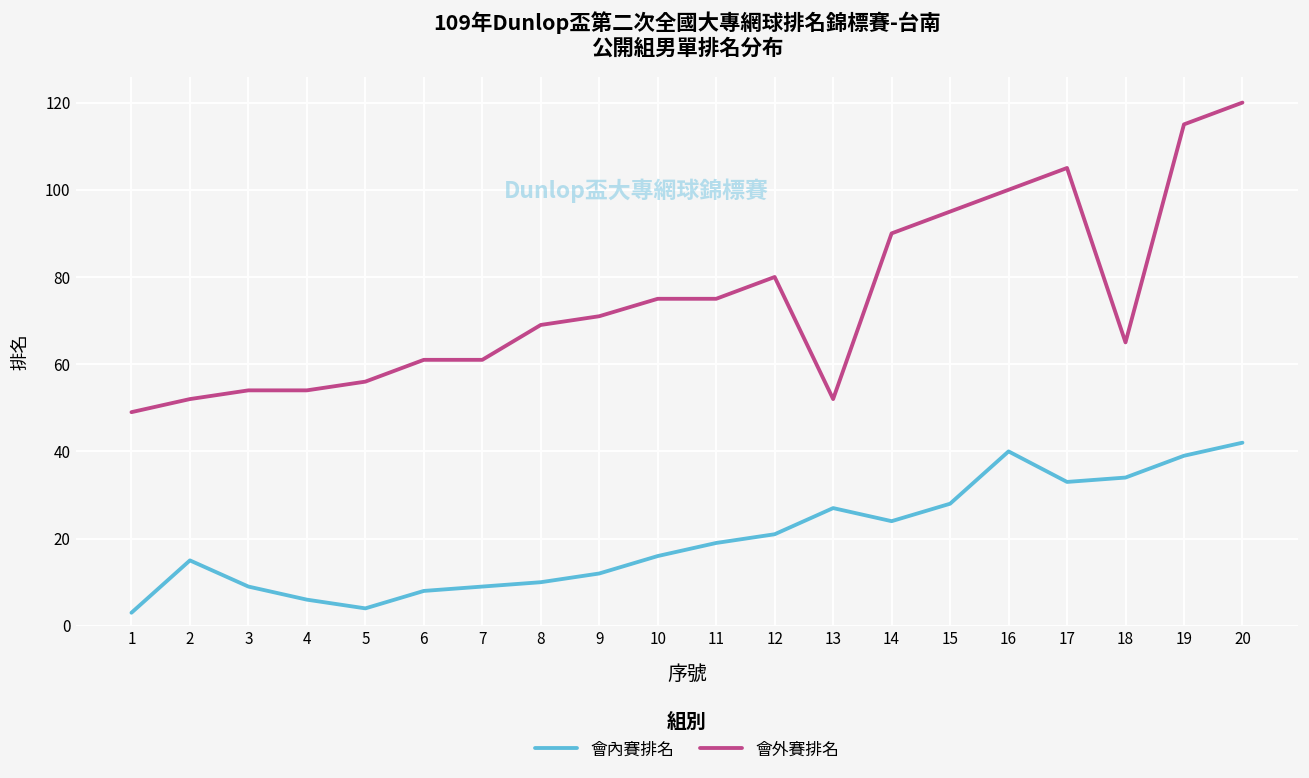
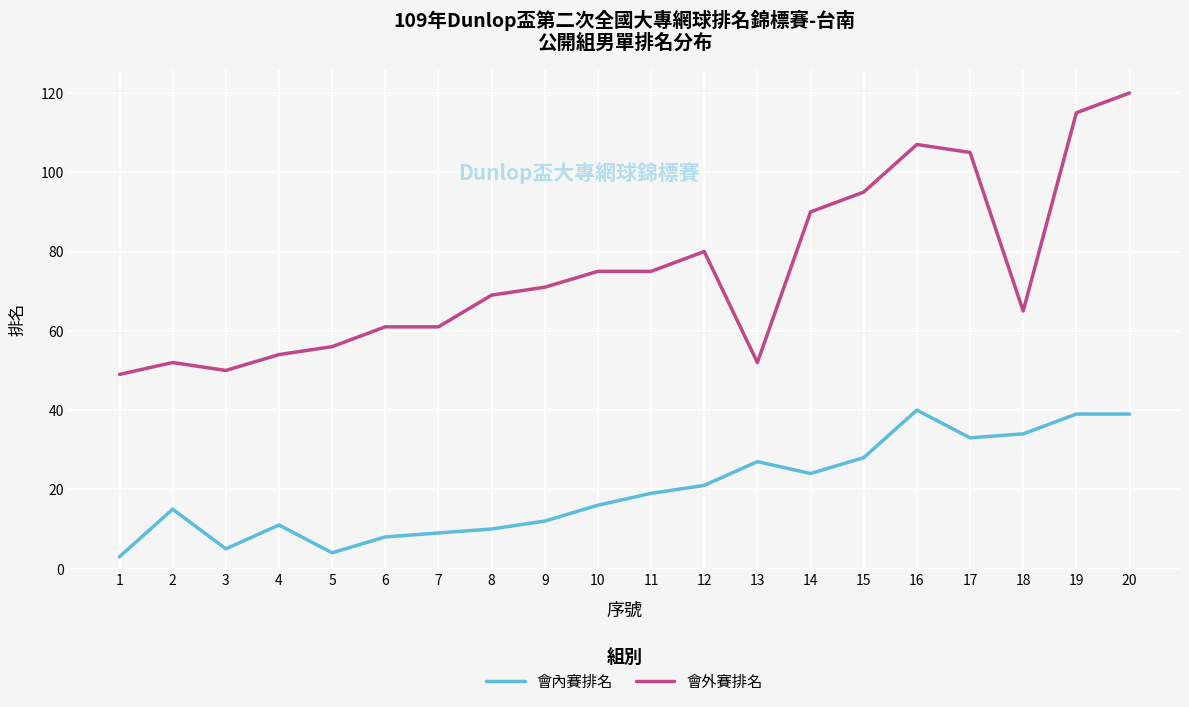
會內賽排名, 3: 9 -> 5
會外賽排名, 3: 54 -> 50
會內賽排名, 4: 6 -> 11
會外賽排名, 16: 100 -> 107
會內賽排名, 20: 42 -> 39
